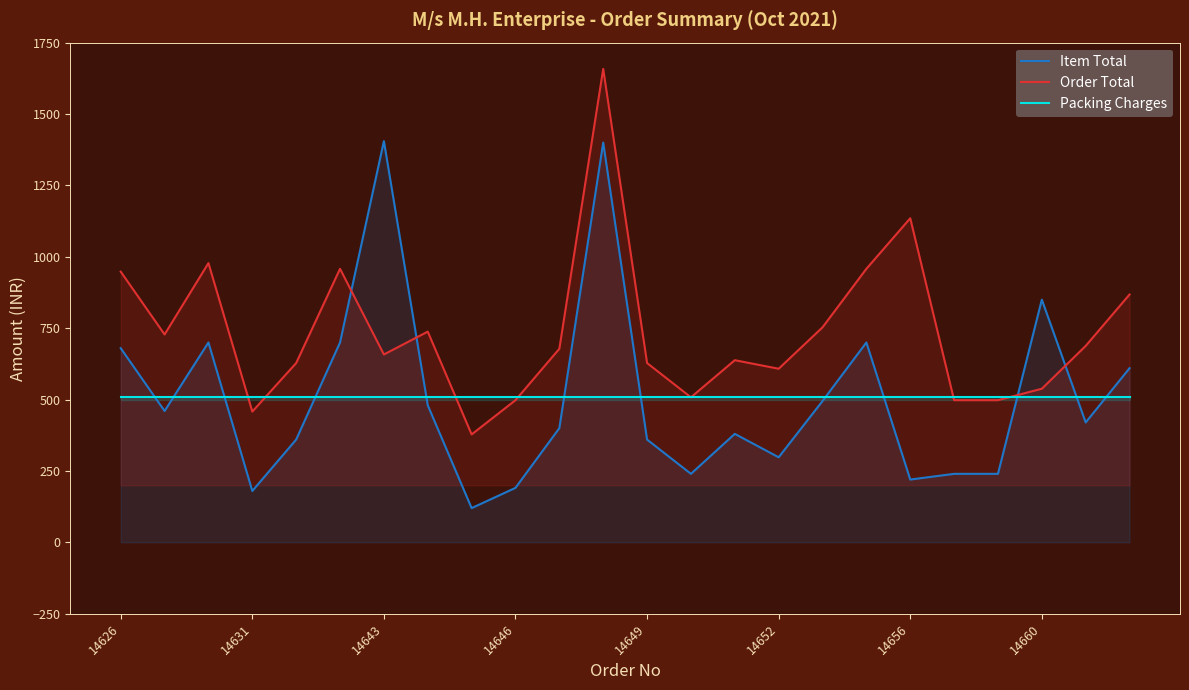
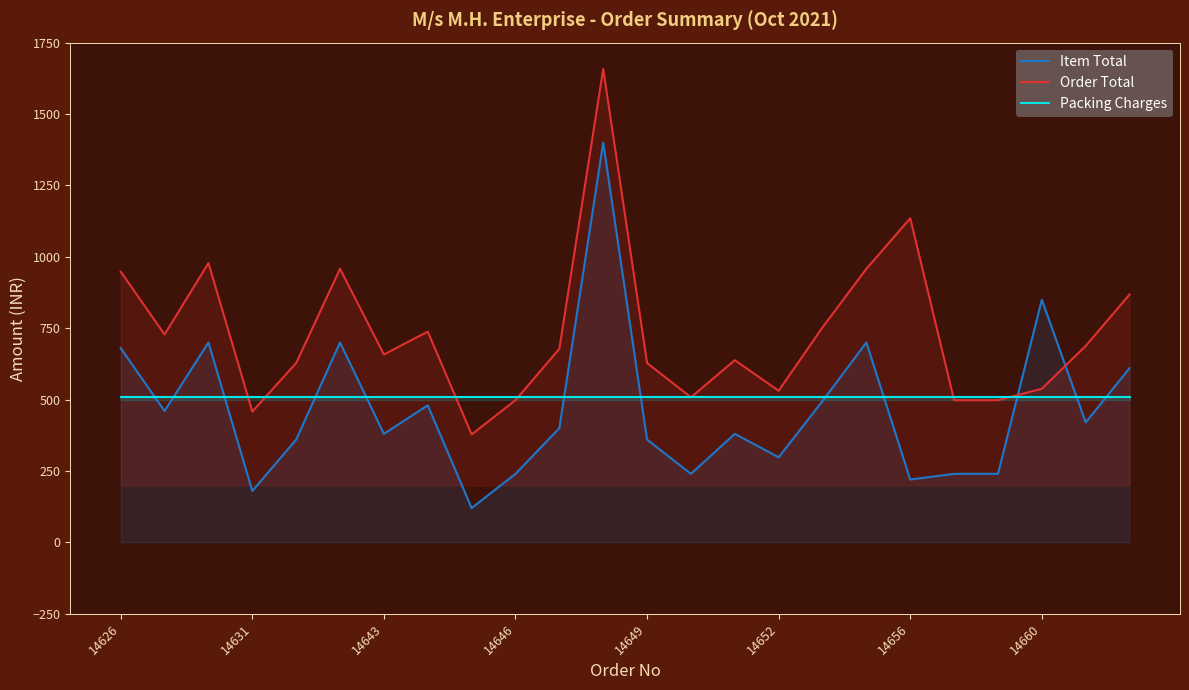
Item Total, 14643: 1410 -> 380
Item Total, 14646: 190 -> 240
Order Total, 14652: 610 -> 530
